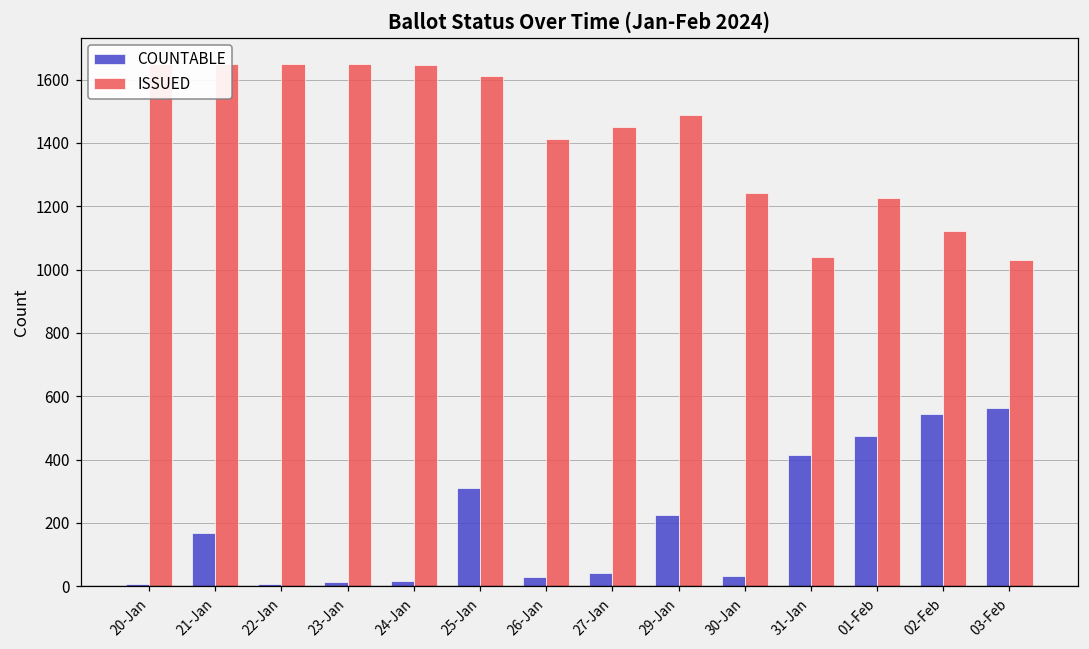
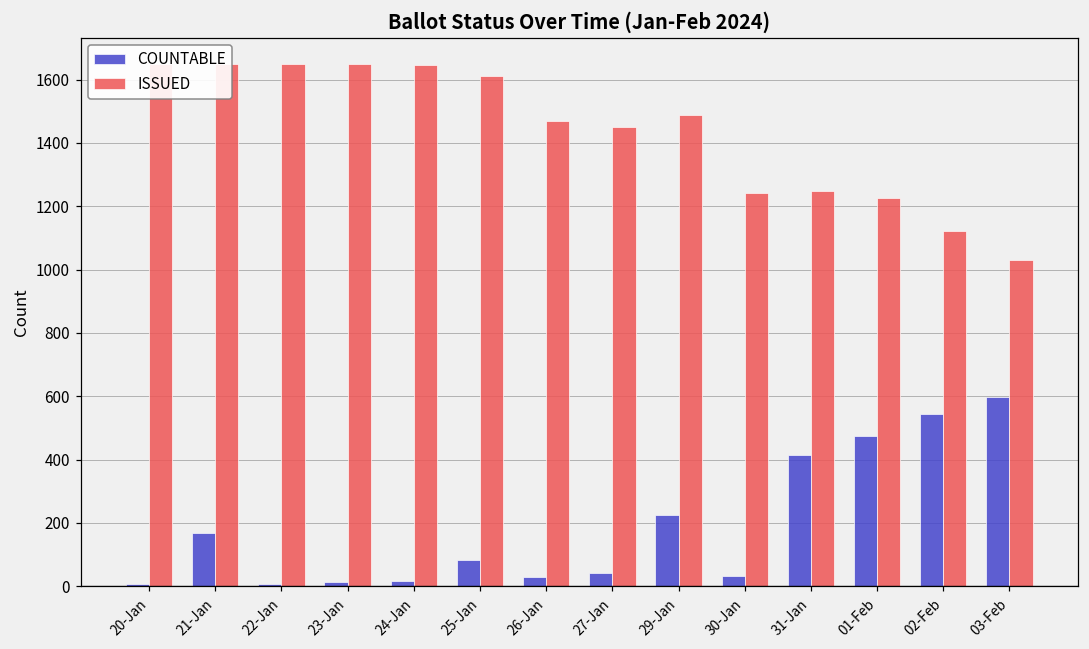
COUNTABLE, 25-Jan: 310 -> 80
ISSUED, 26-Jan: 1410 -> 1470
ISSUED, 31-Jan: 1040 -> 1250
COUNTABLE, 03-Feb: 560 -> 600
